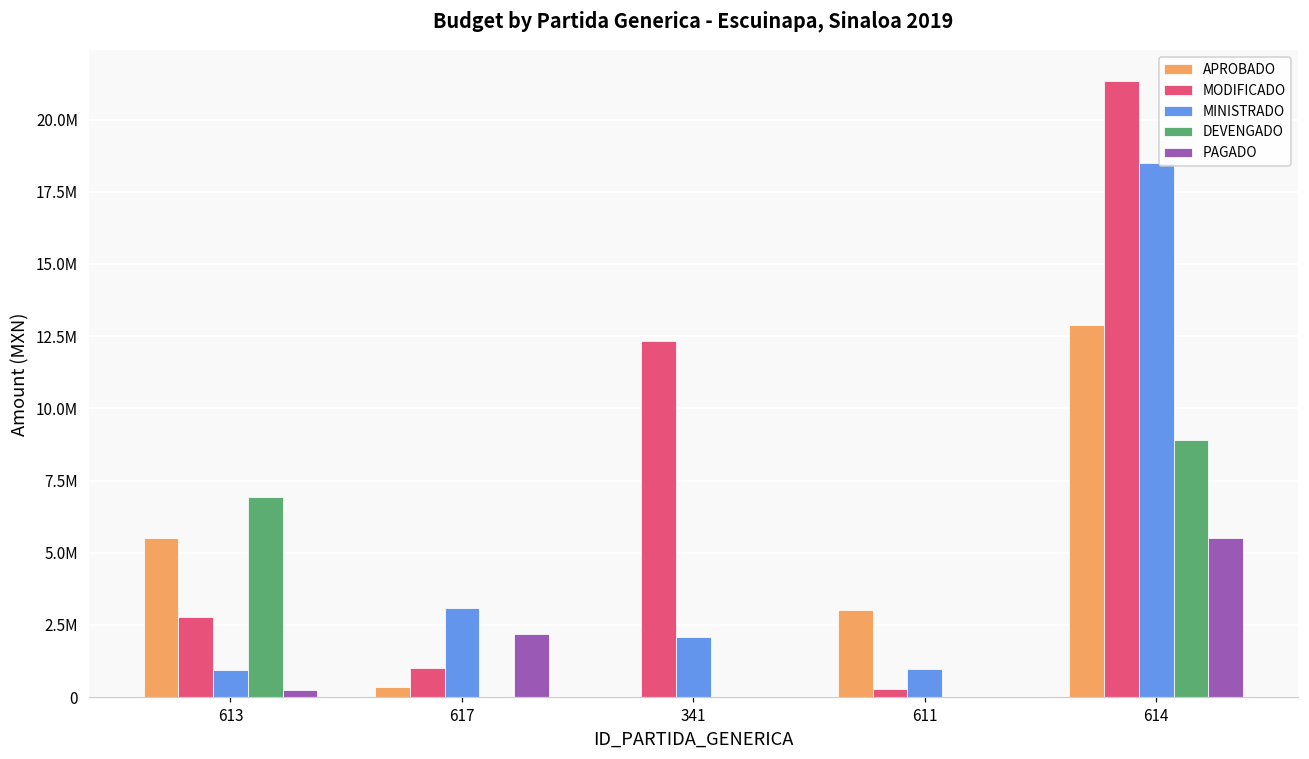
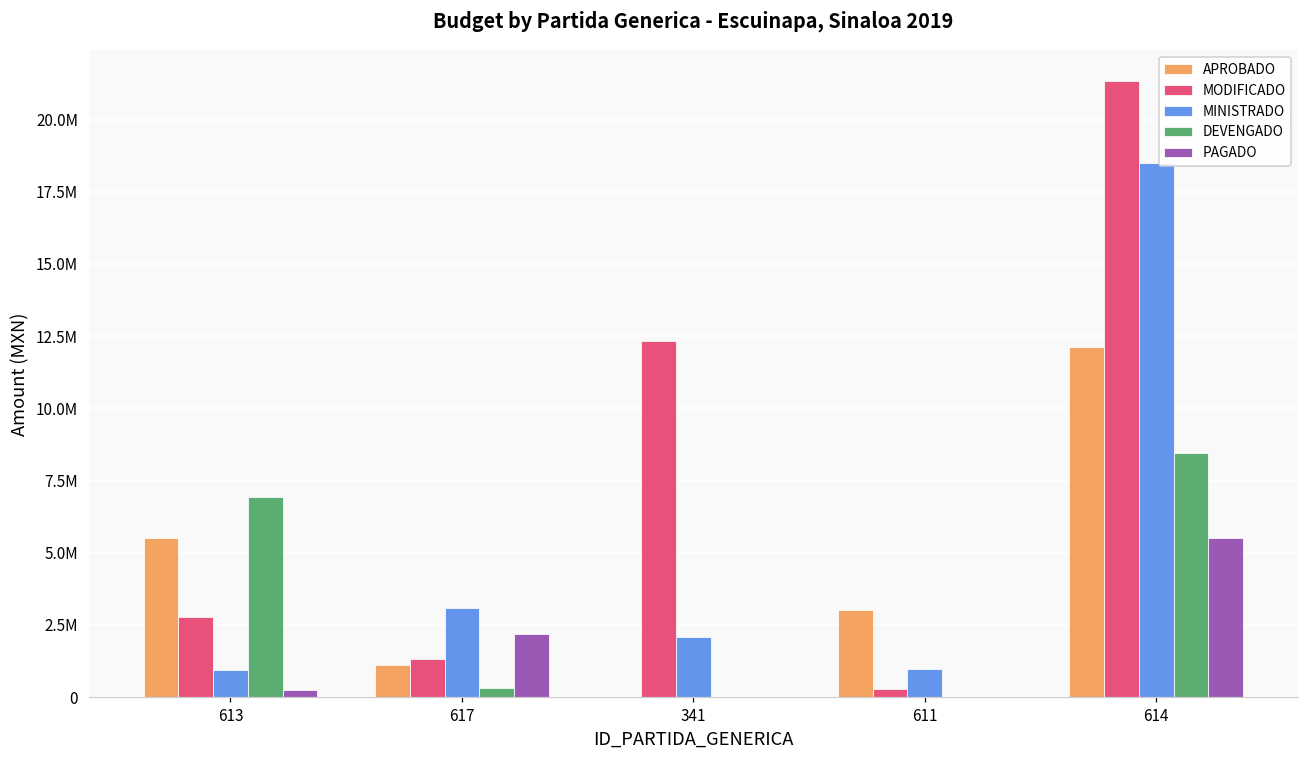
APROBADO, 617: 400000 -> 1100000
MODIFICADO, 617: 1000000 -> 1300000
DEVENGADO, 617: 0 -> 300000
APROBADO, 614: 12900000 -> 12100000
DEVENGADO, 614: 8900000 -> 8500000
